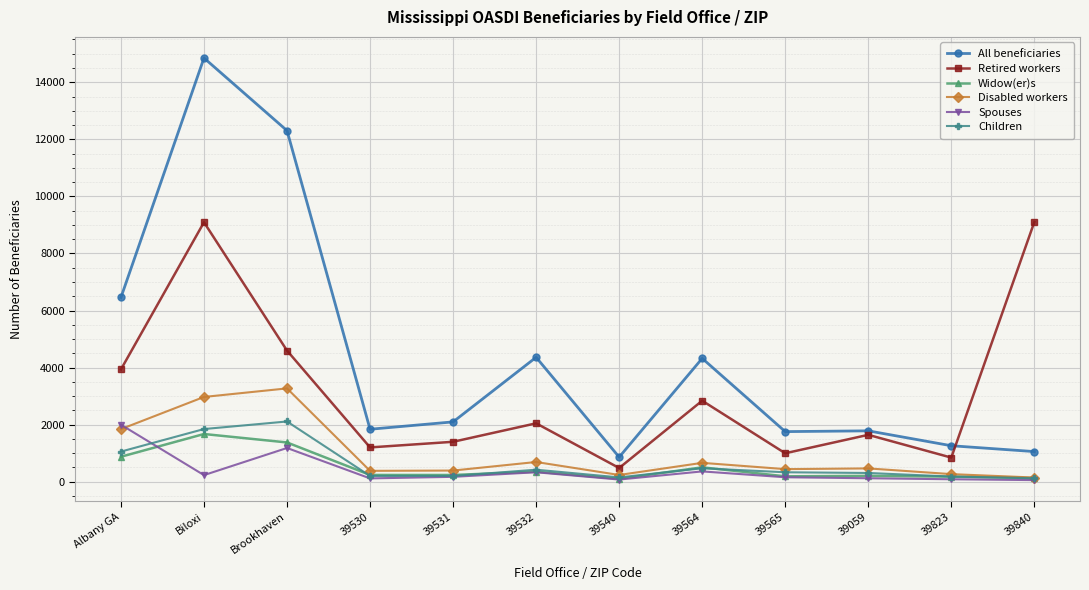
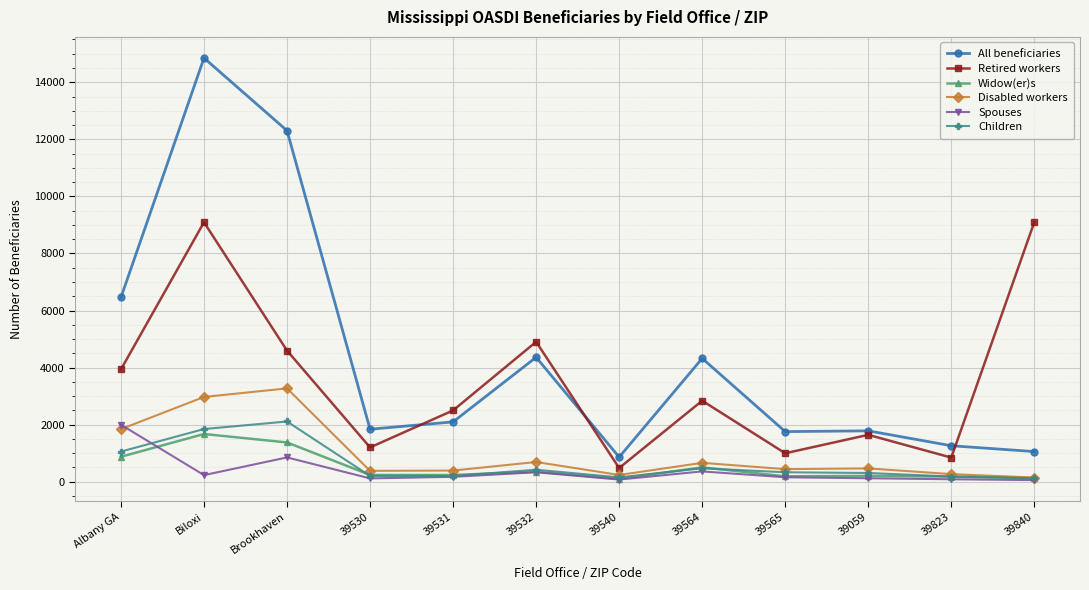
Spouses, Brookhaven: 1200 -> 900
Retired workers, 39531: 1400 -> 2500
Retired workers, 39532: 2000 -> 4900
